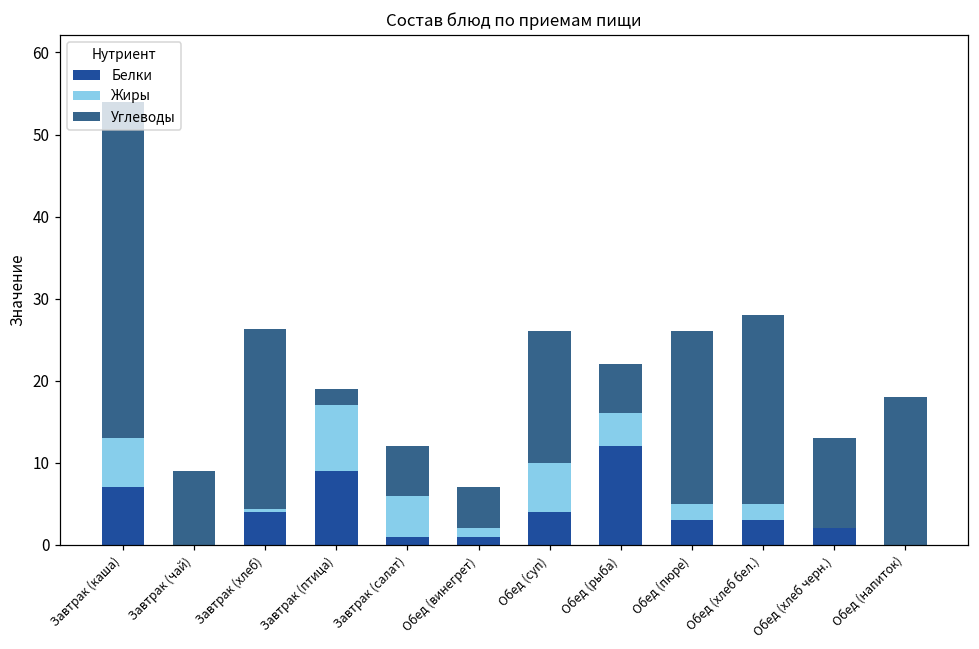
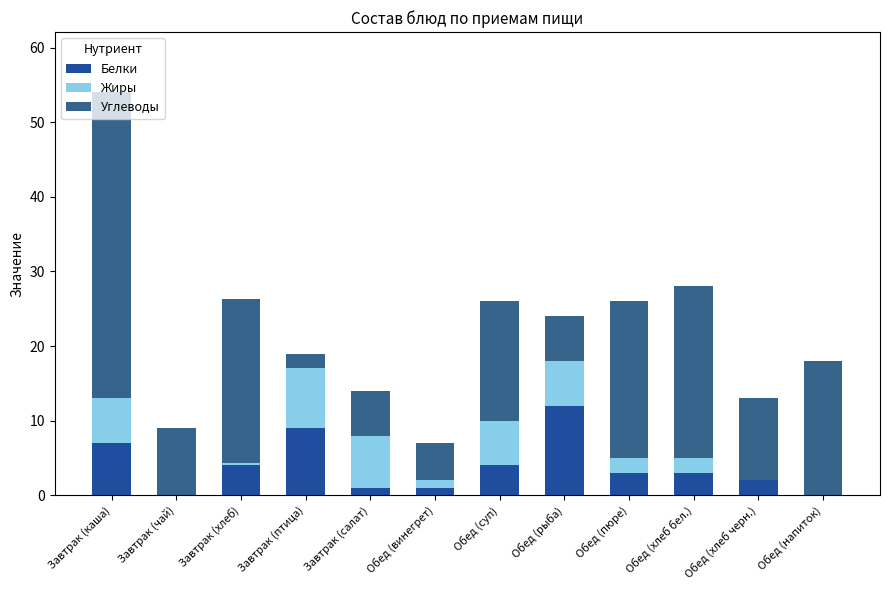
Жиры, Завтрак (салат): 5 -> 7
Жиры, Обед (рыба): 4 -> 6
